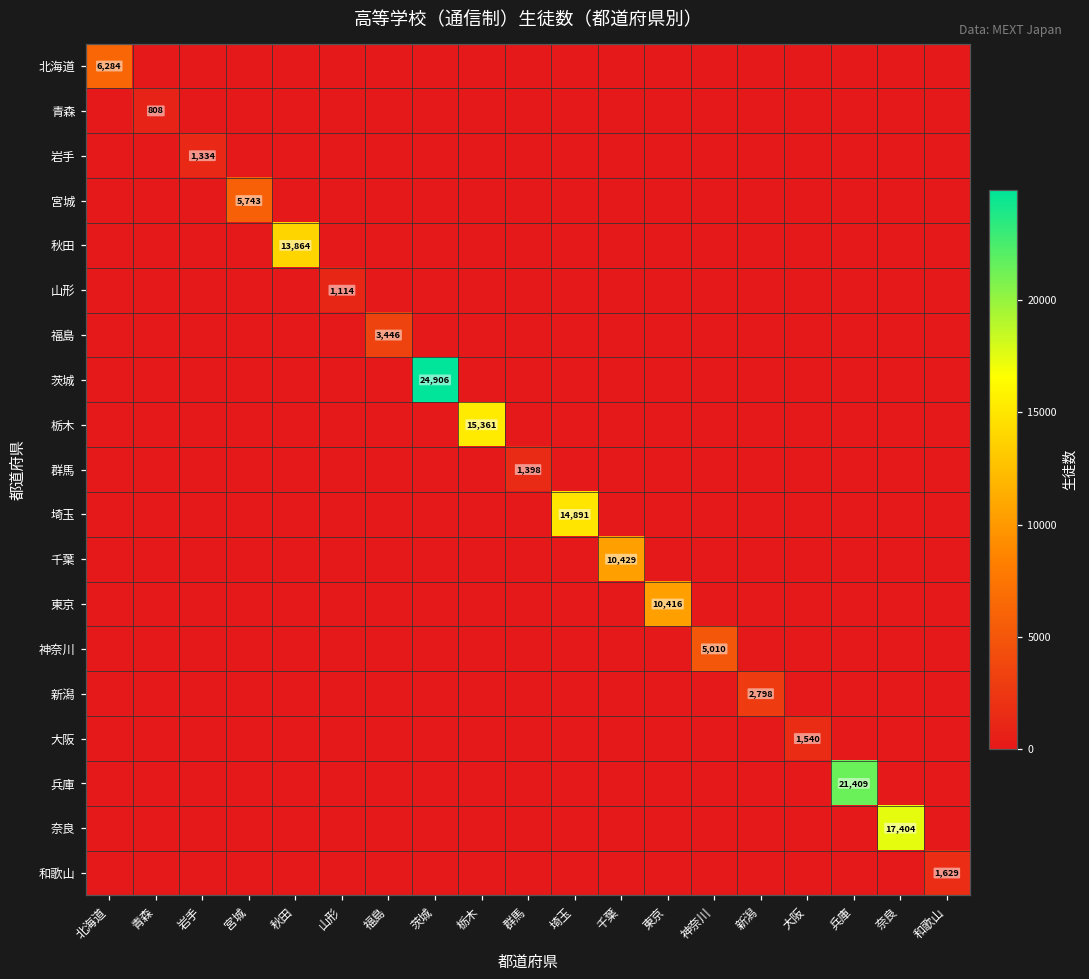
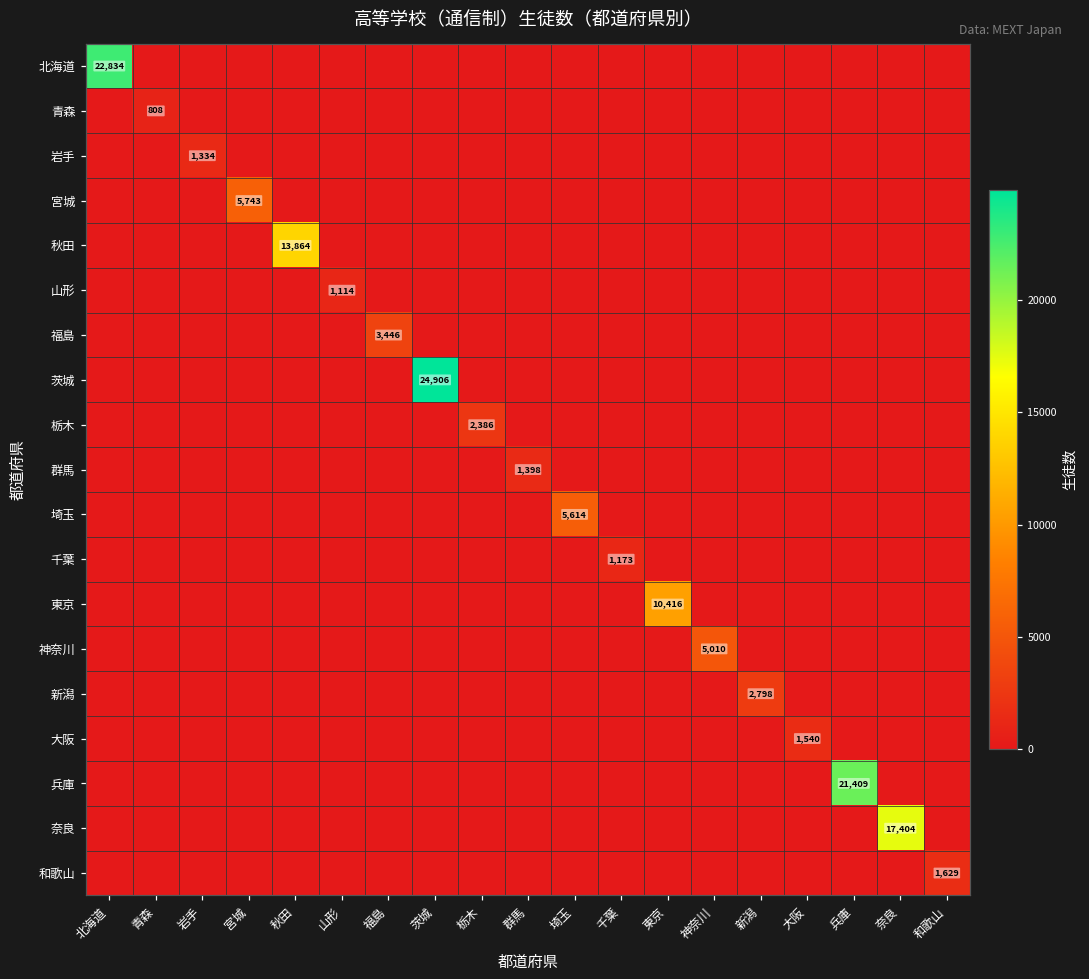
北海道, 北海道: 6,284 -> 22,834
栃木, 栃木: 15,361 -> 2,386
埼玉, 埼玉: 14,891 -> 5,614
千葉, 千葉: 10,429 -> 1,173
